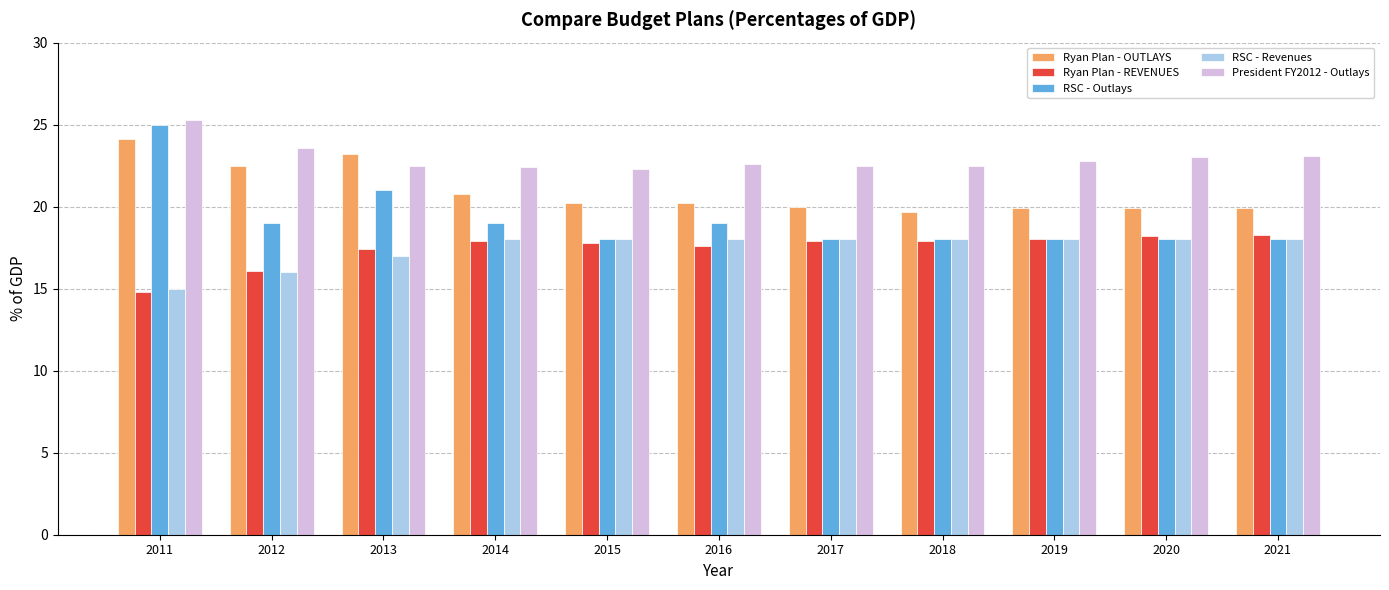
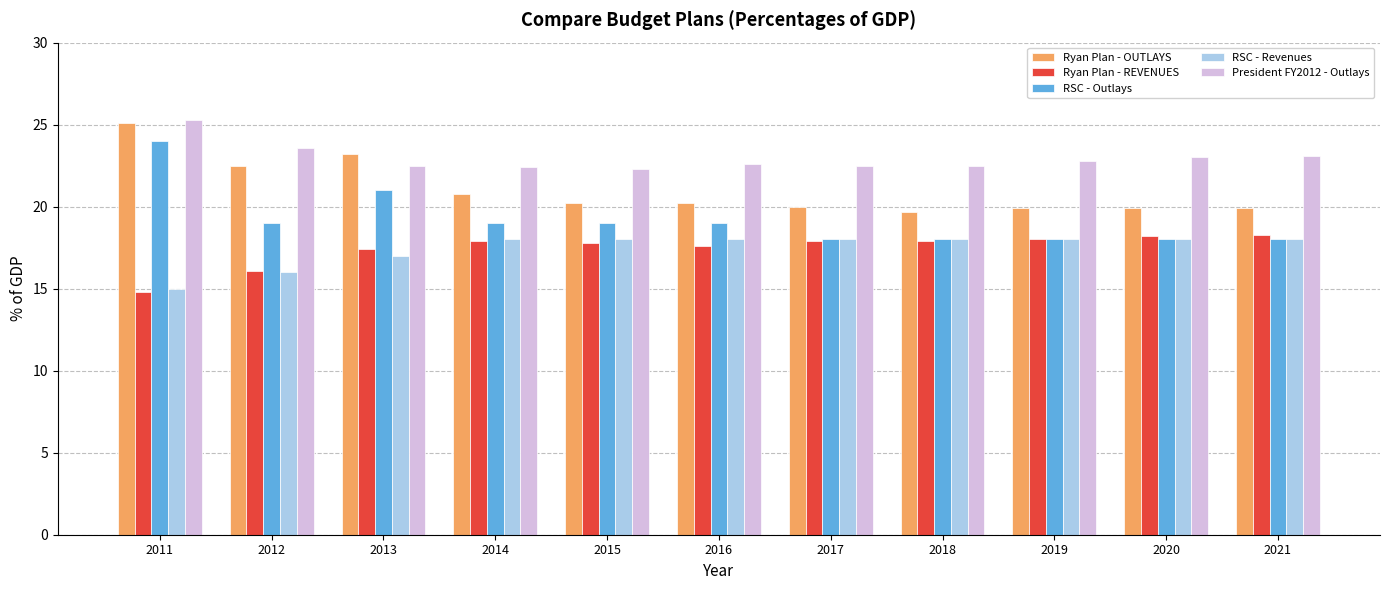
Ryan Plan - OUTLAYS, 2011: 24.1 -> 25.1
RSC - Outlays, 2011: 25 -> 24
RSC - Outlays, 2015: 18 -> 19
